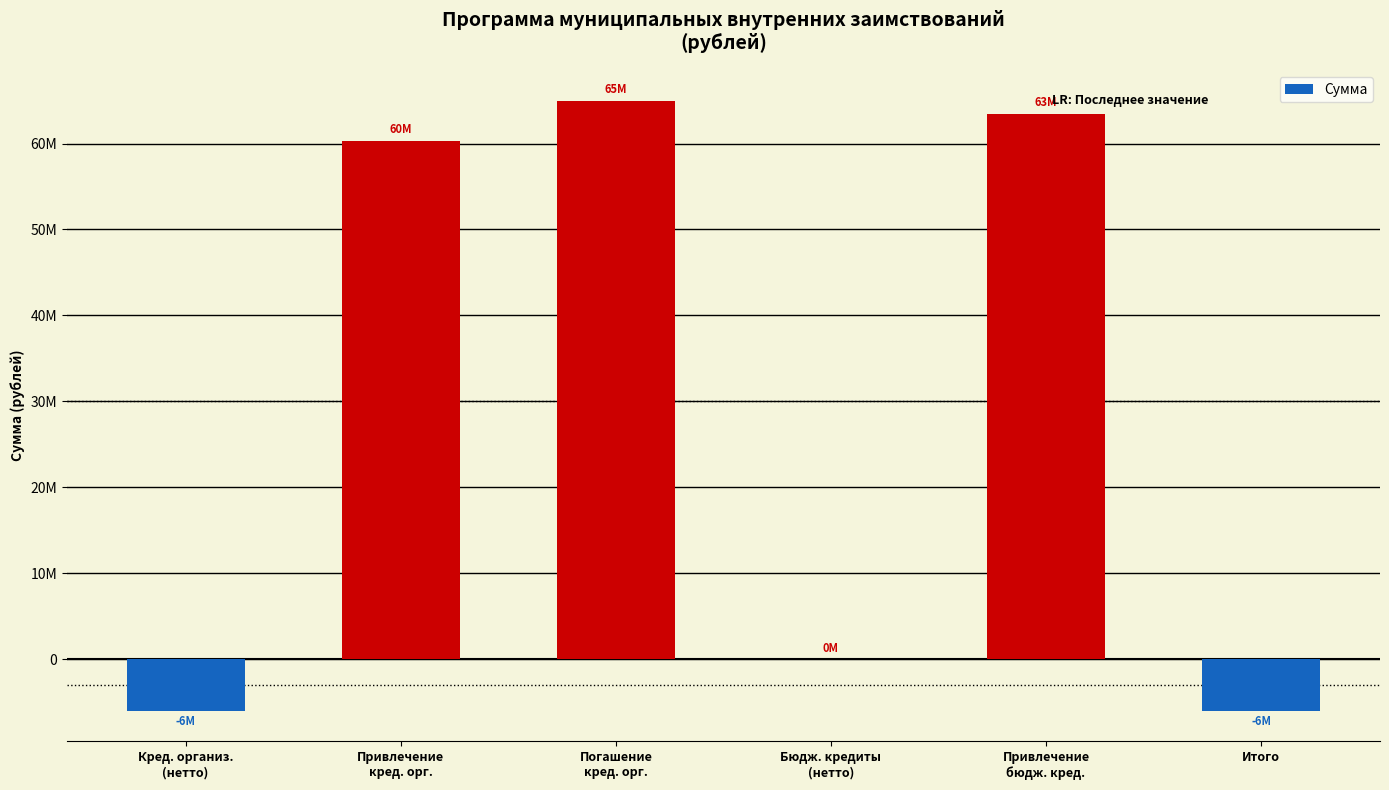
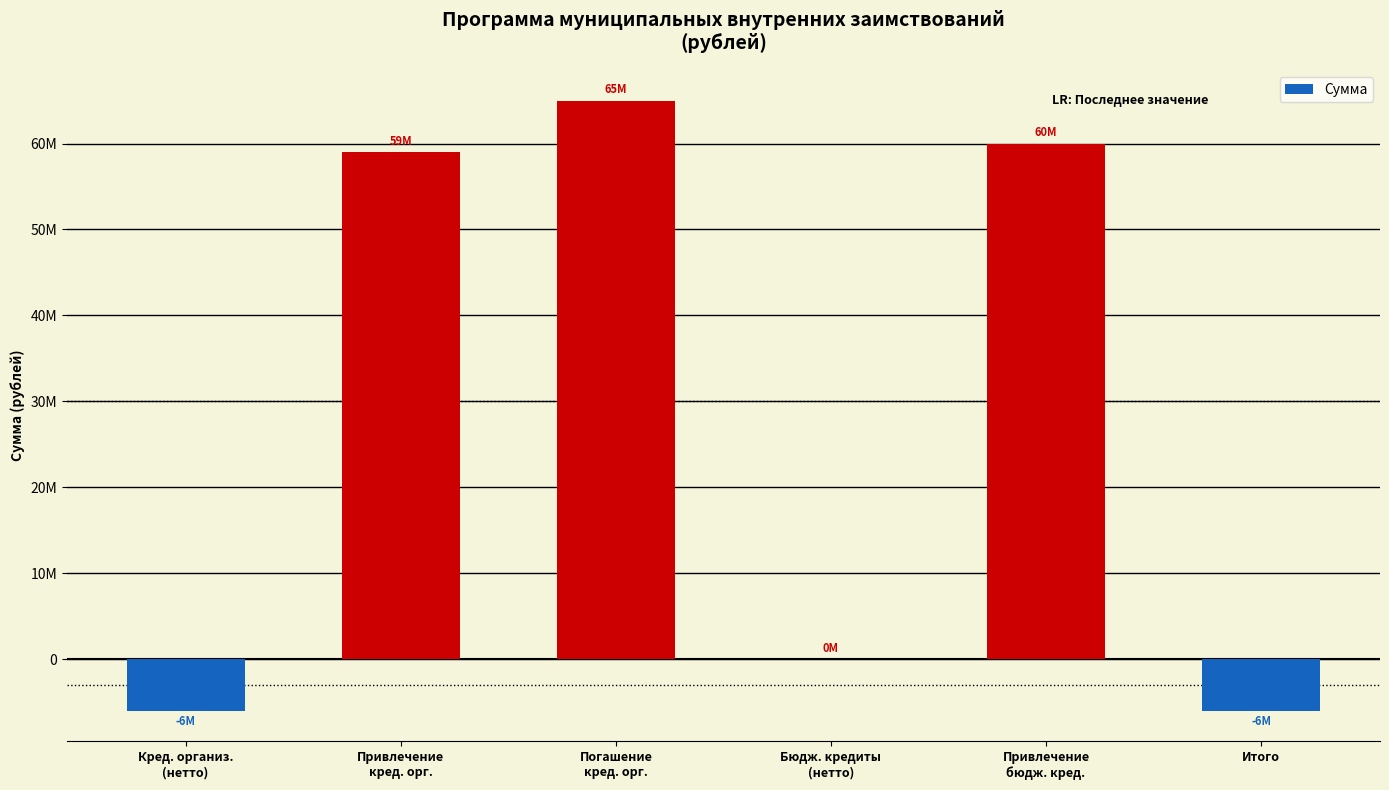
Привлечение кред. орг.: 60M -> 59M
Привлечение бюдж. кред.: 63M -> 60M
